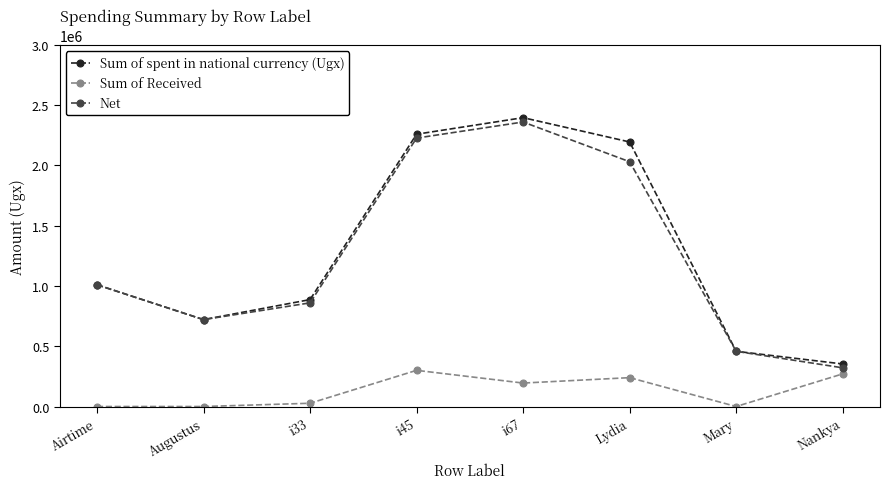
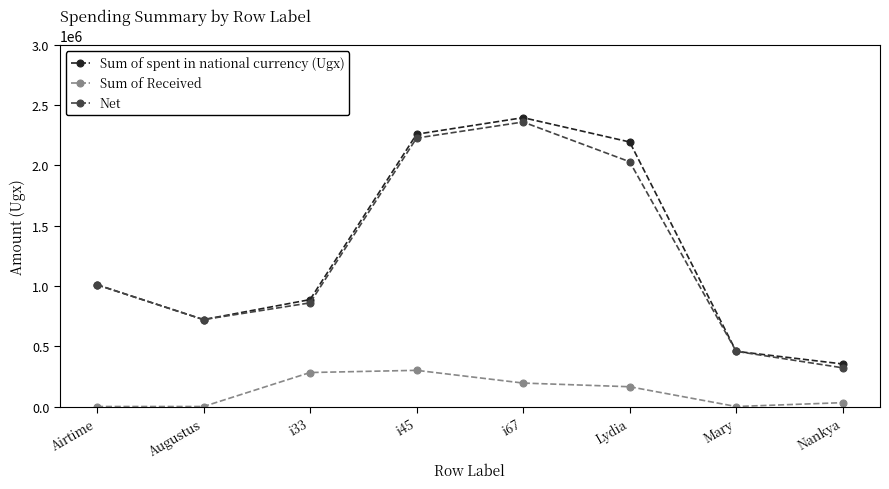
Sum of Received, i33: 30000 -> 280000
Sum of Received, Lydia: 240000 -> 160000
Sum of Received, Nankya: 270000 -> 30000
